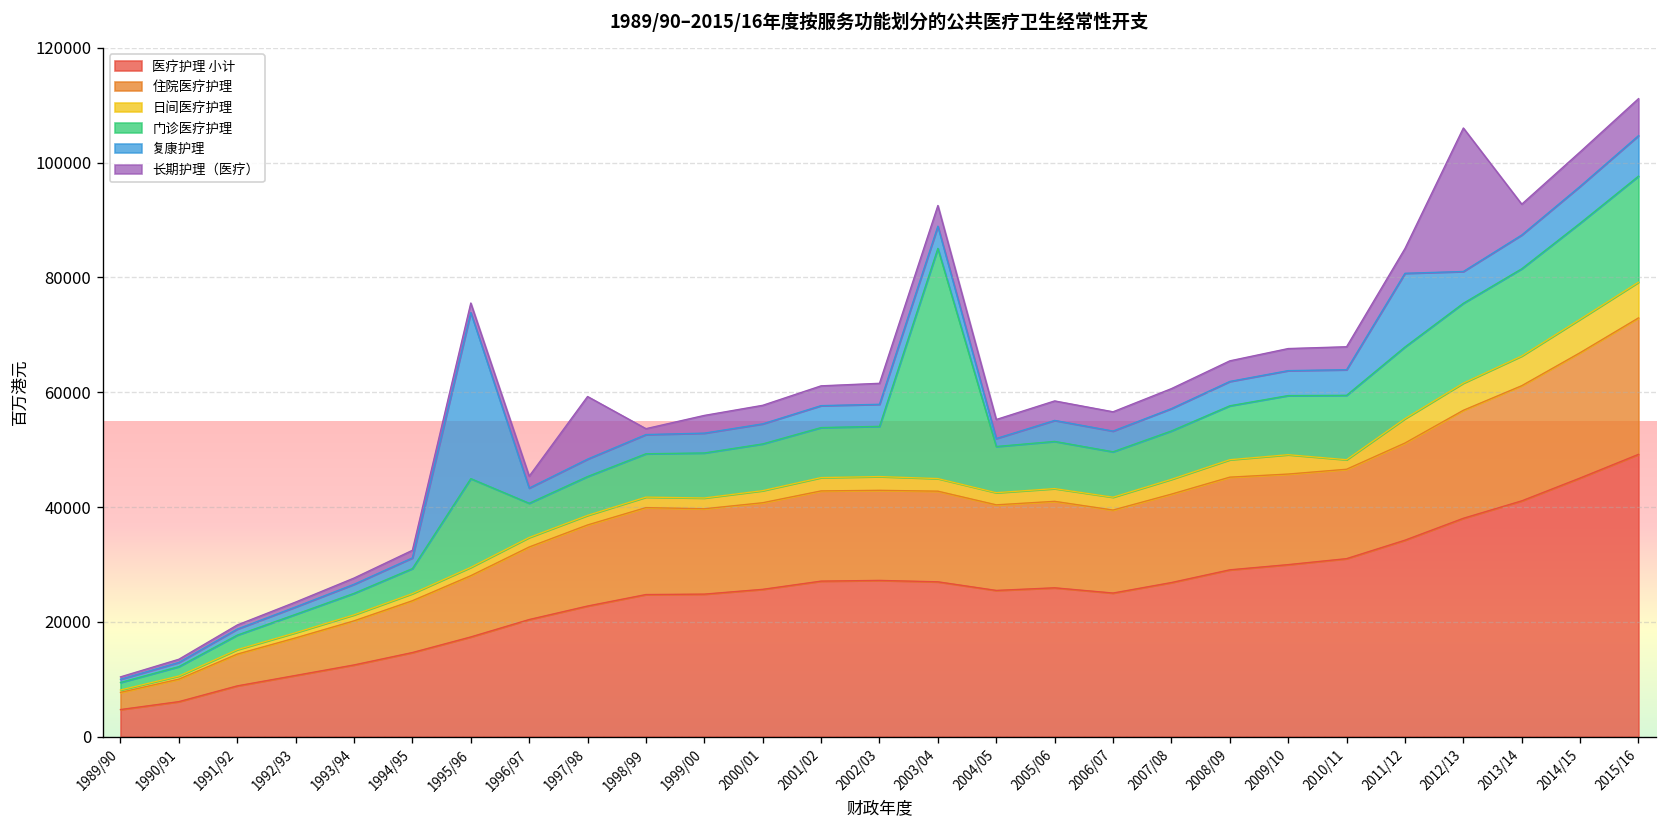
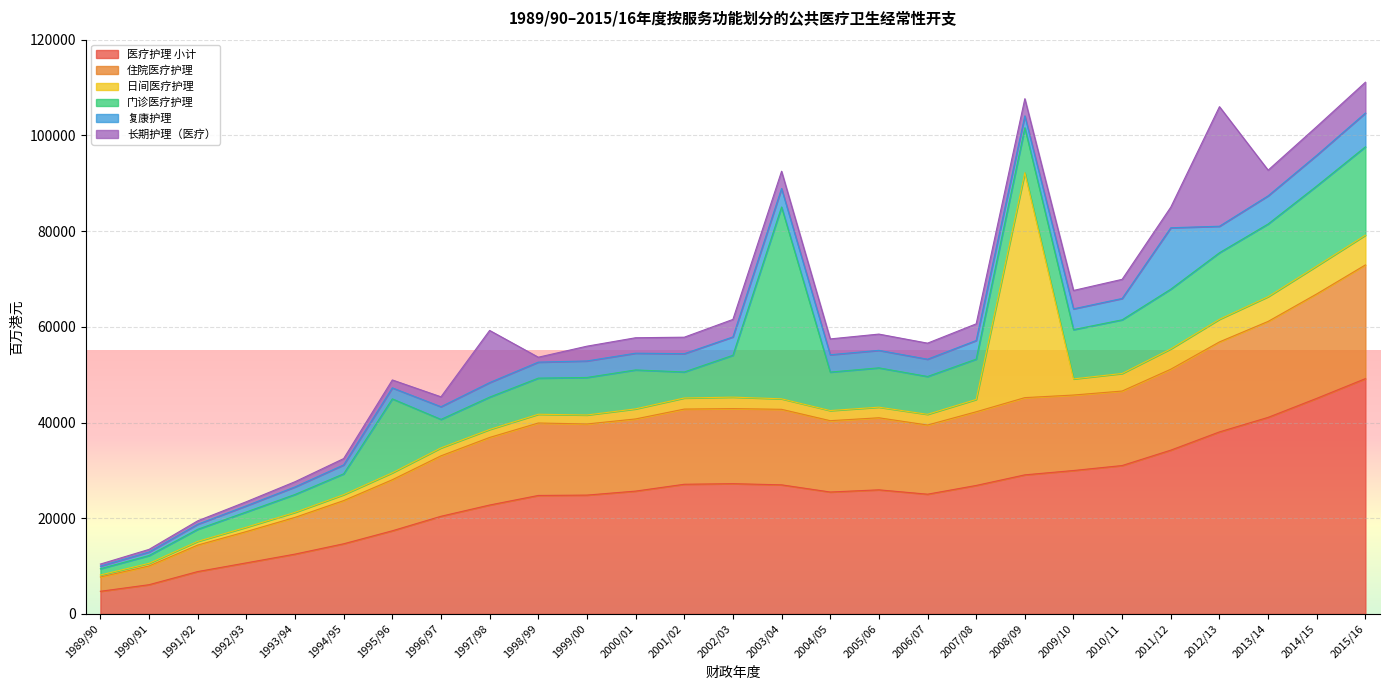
复康护理, 1995/96: 29000 -> 2000
门诊医疗护理, 2001/02: 9000 -> 5000
复康护理, 2004/05: 1000 -> 4000
日间医疗护理, 2008/09: 3000 -> 47000
复康护理, 2008/09: 4000 -> 2000
日间医疗护理, 2010/11: 2000 -> 4000
